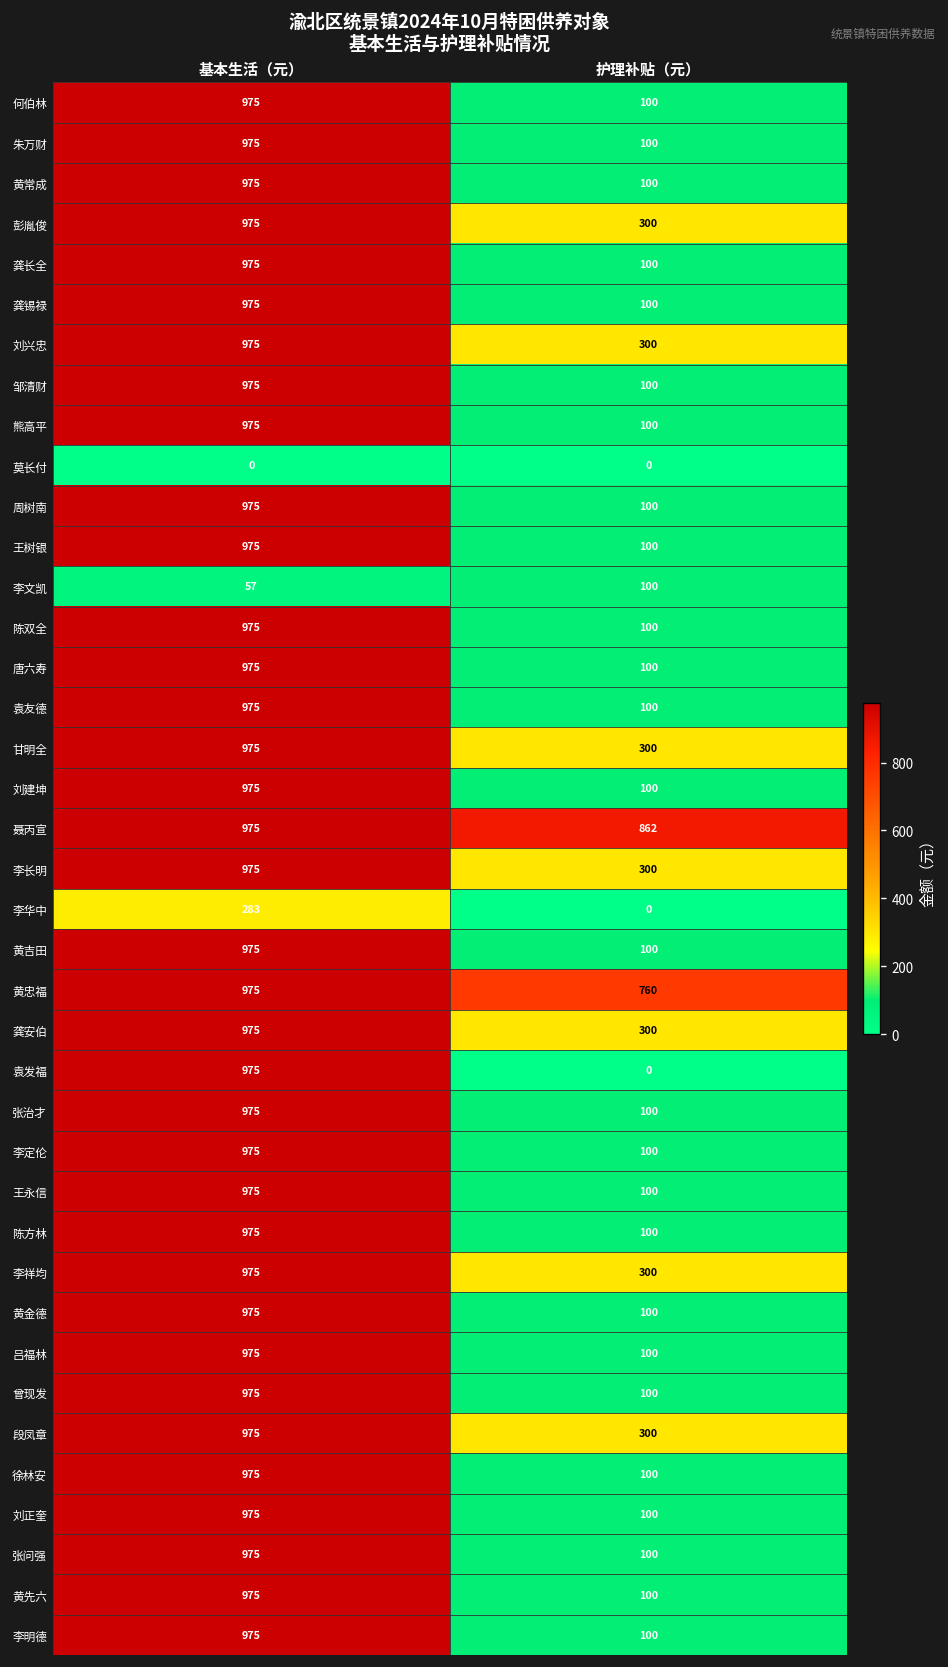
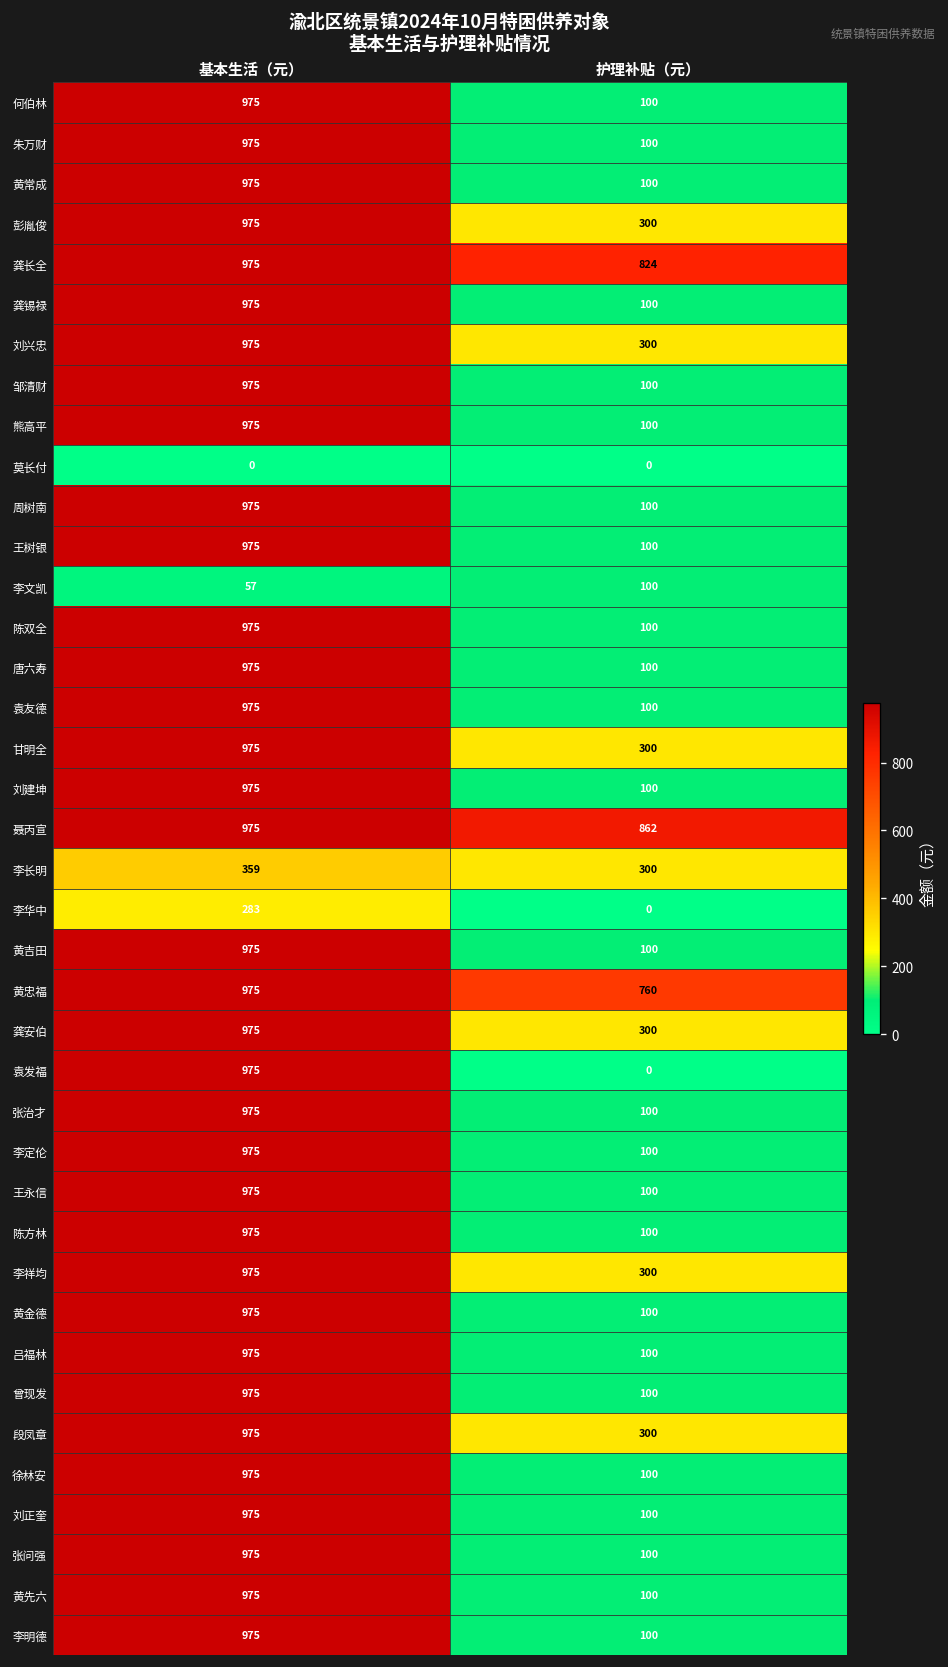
龚长全, 护理补贴（元）: 100 -> 824
李长明, 基本生活（元）: 975 -> 359
